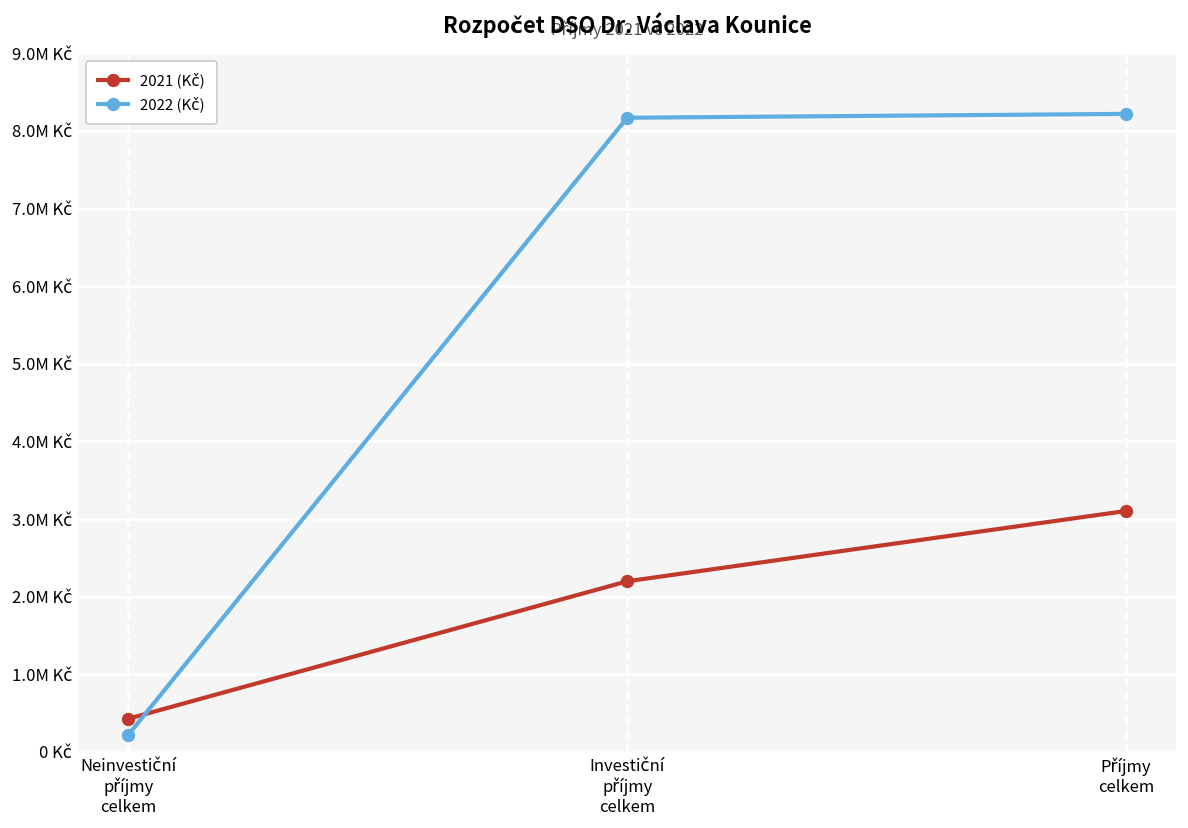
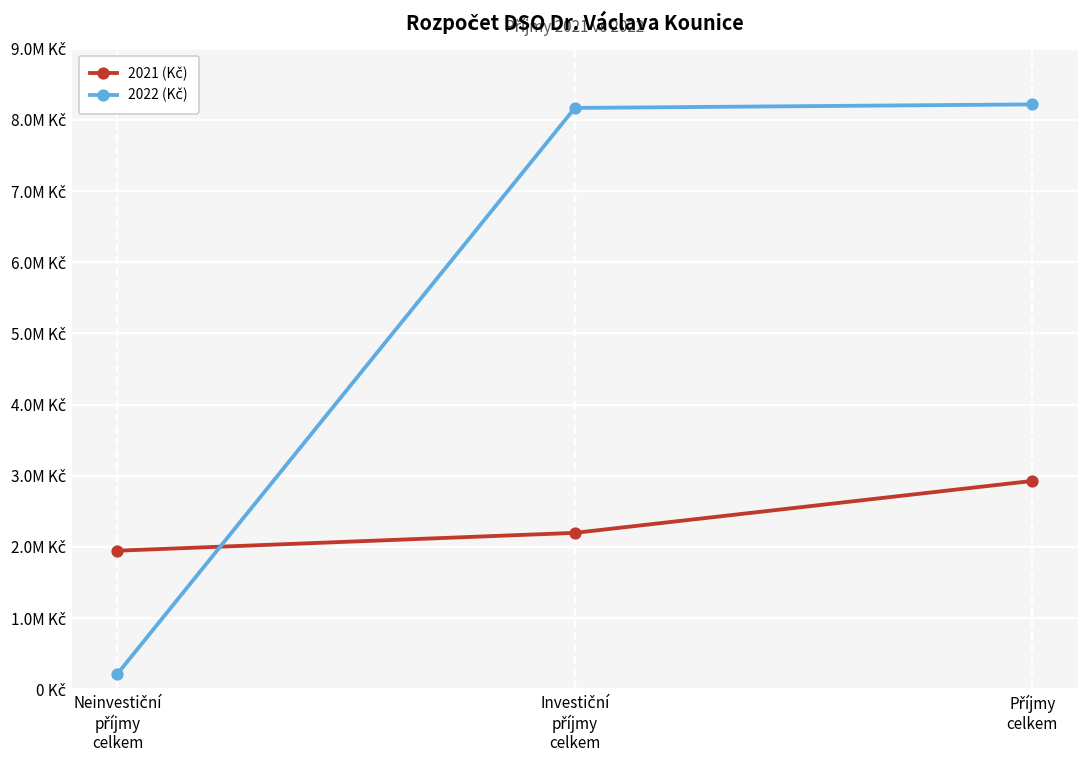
2021 (Kč), Neinvestiční příjmy celkem: 0.4M Kč -> 1.9M Kč
2021 (Kč), Příjmy celkem: 3.1M Kč -> 2.9M Kč
